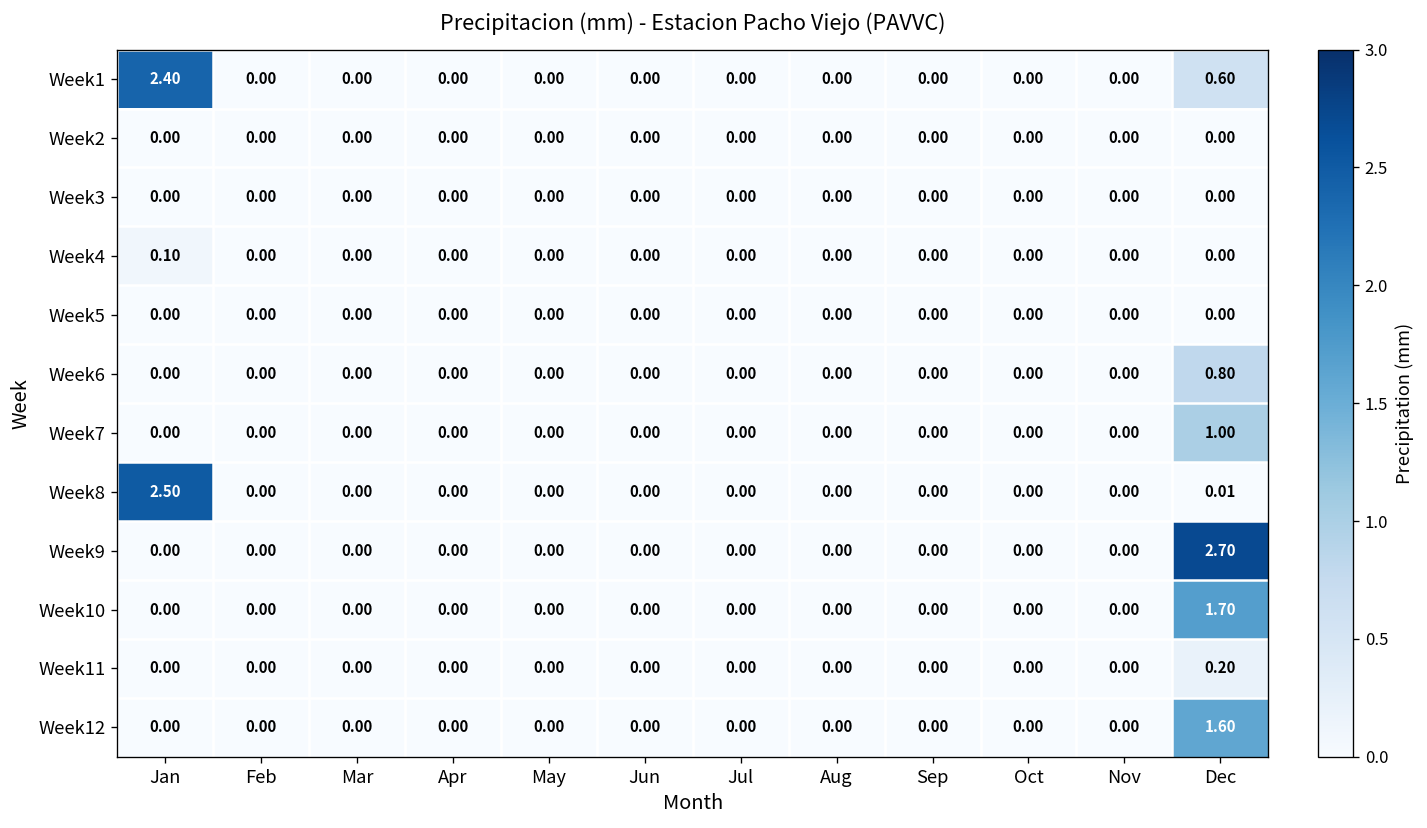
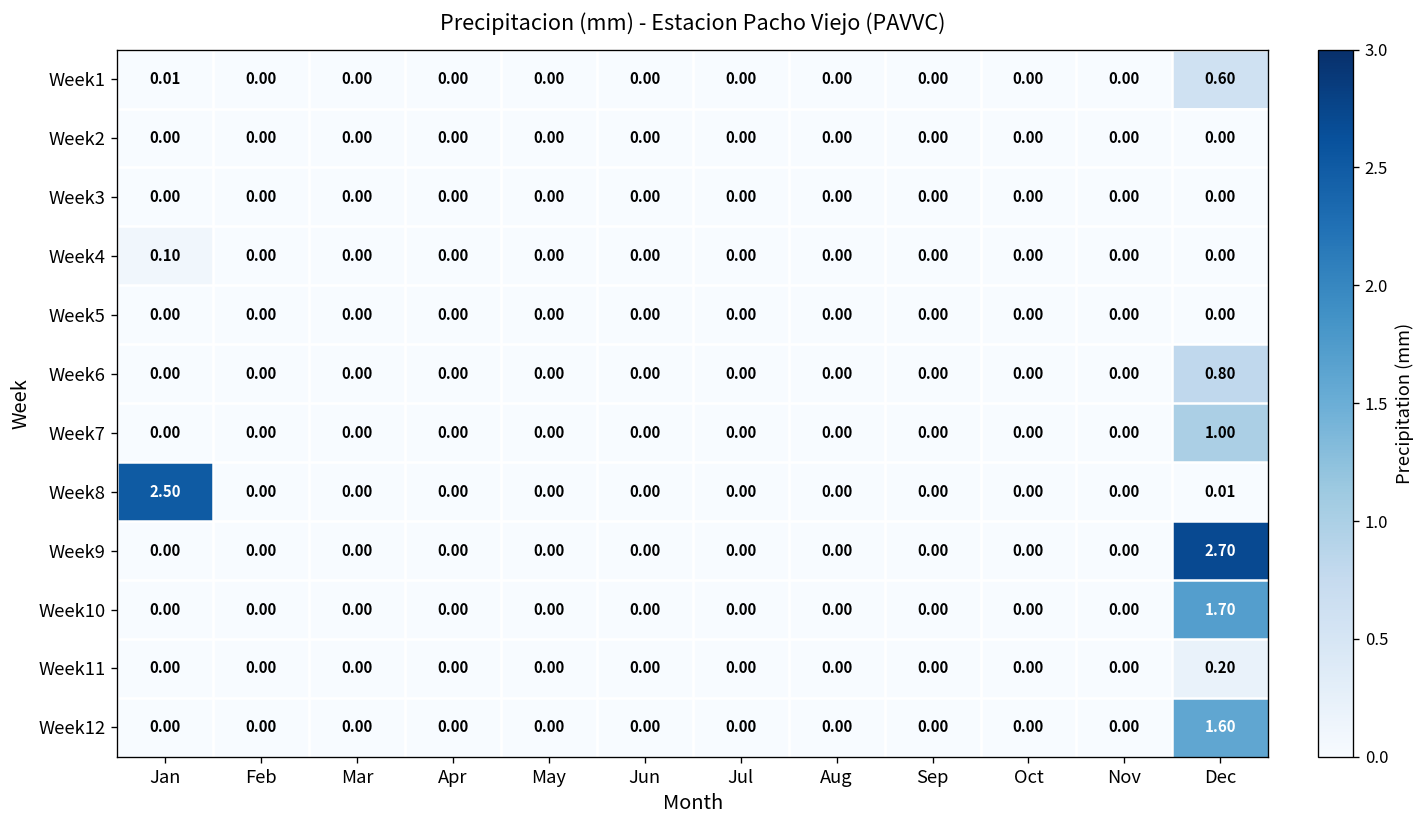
Week1, Jan: 2.40 -> 0.01
